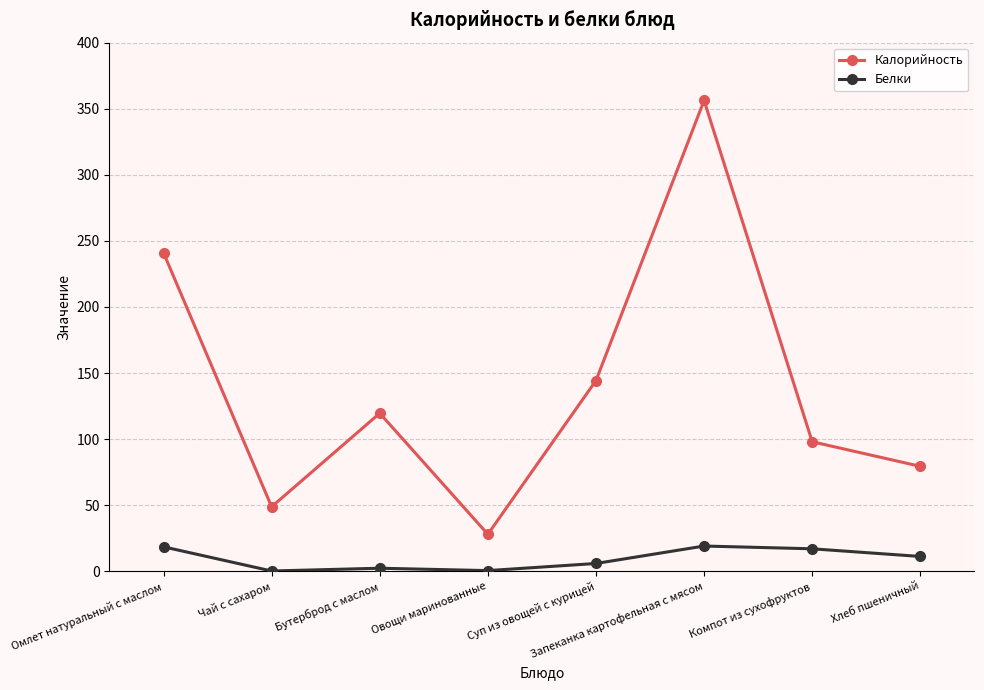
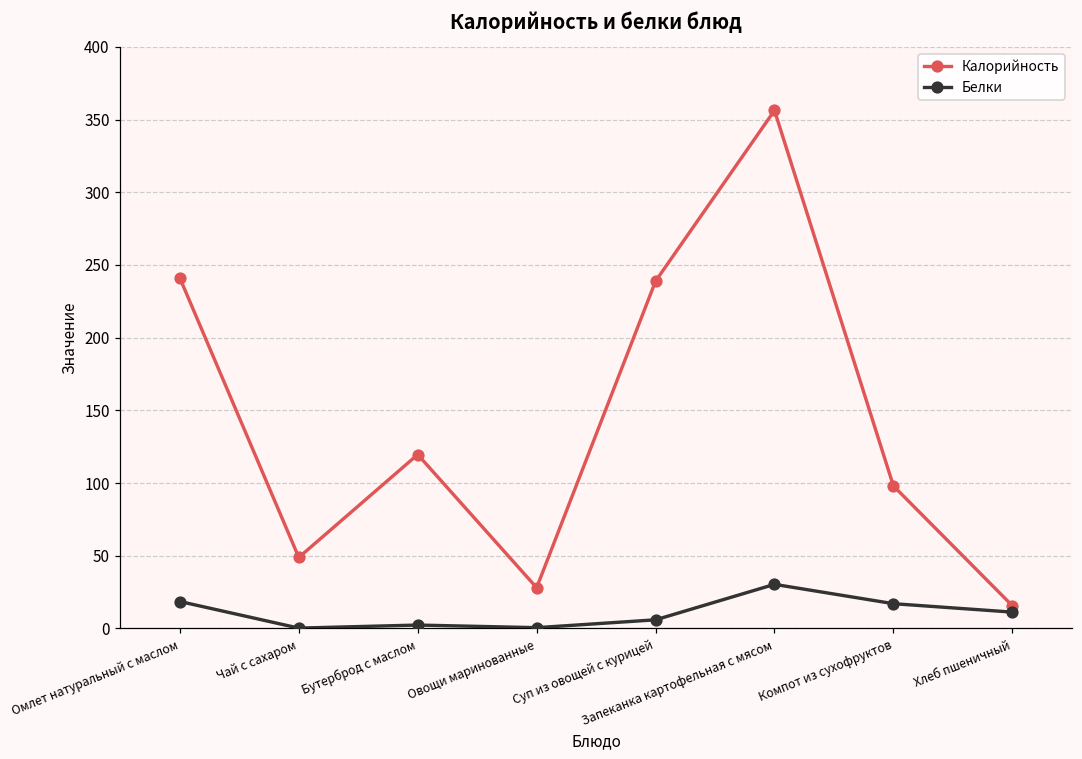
Калорийность, Суп из овощей с курицей: 144 -> 239
Белки, Запеканка картофельная с мясом: 19 -> 30
Калорийность, Хлеб пшеничный: 79 -> 16
